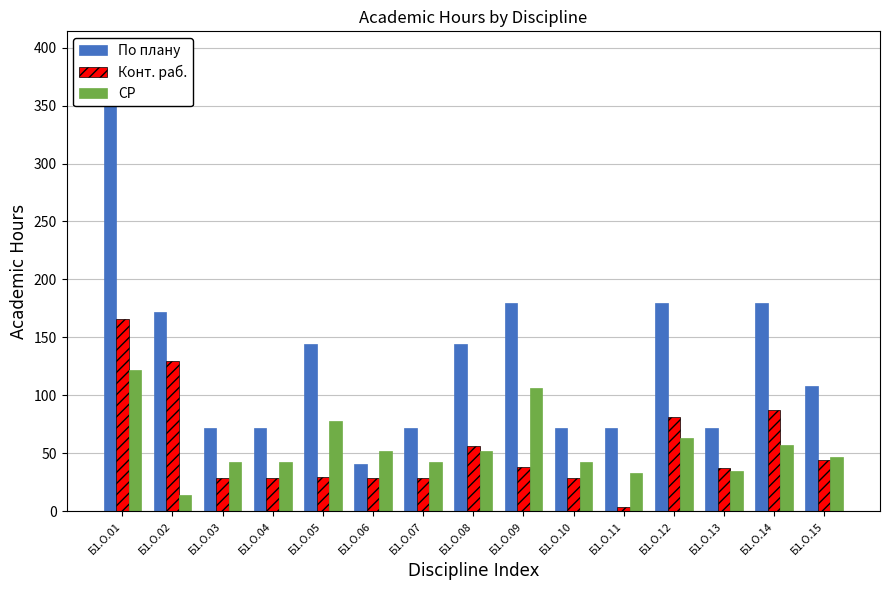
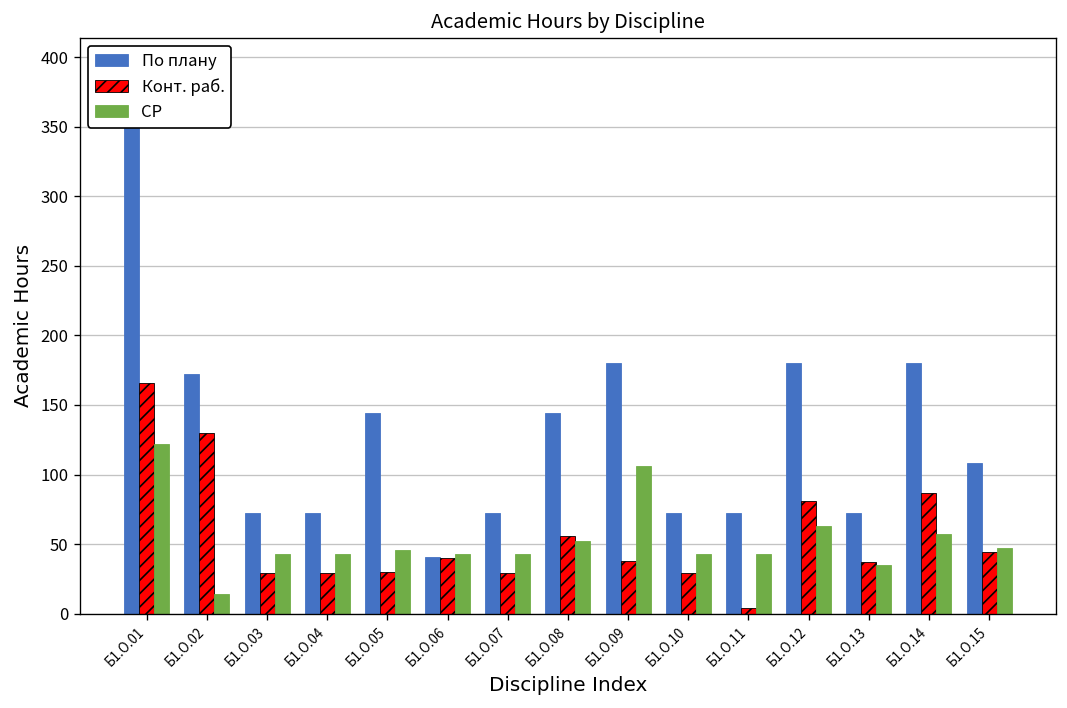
СР, Б1.О.05: 78 -> 46
Конт. раб., Б1.О.06: 29 -> 40
СР, Б1.О.06: 52 -> 43
СР, Б1.О.11: 33 -> 43
